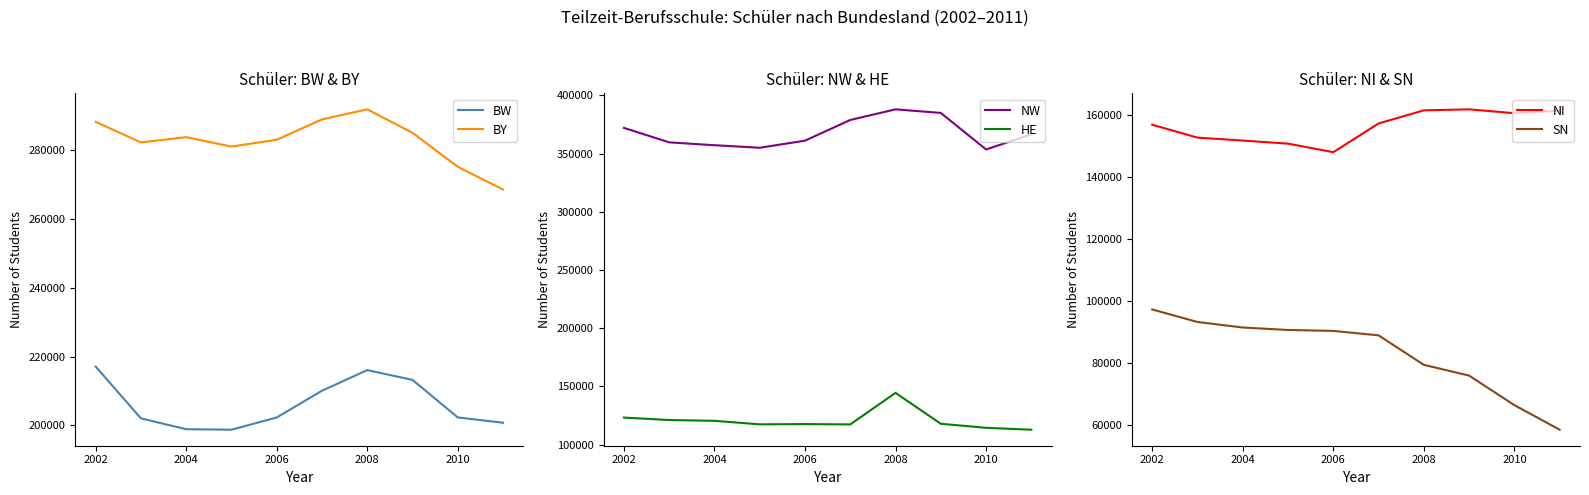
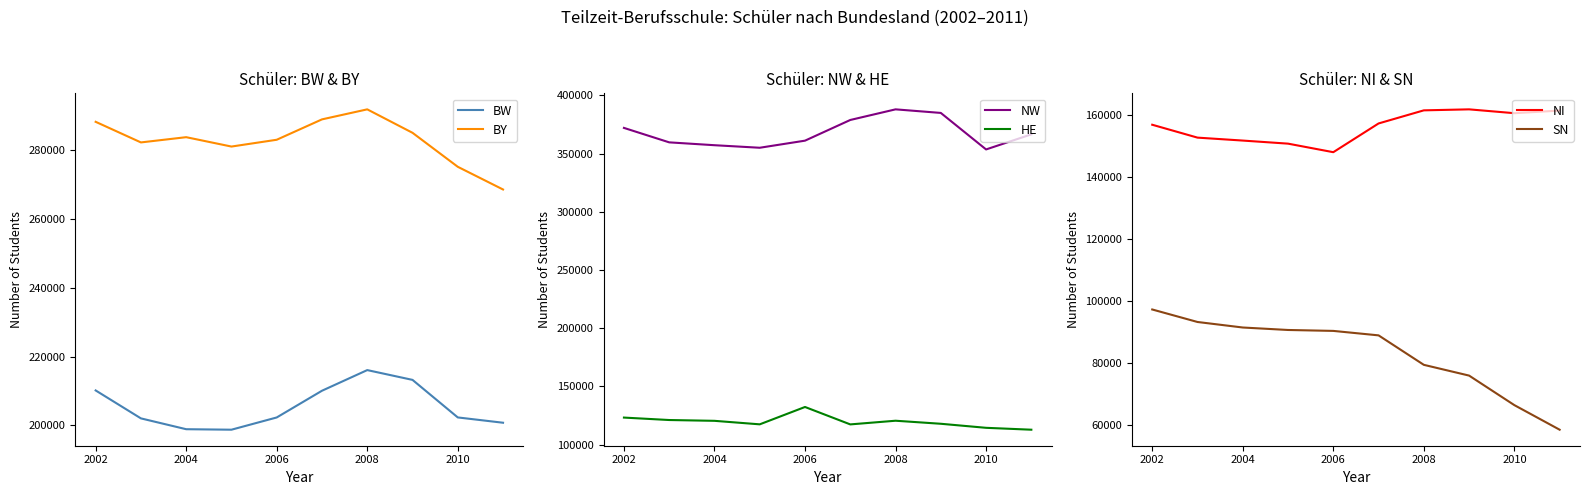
Schüler: BW & BY, BW, 2002: 217000 -> 210000
Schüler: NW & HE, HE, 2006: 118000 -> 132000
Schüler: NW & HE, HE, 2008: 145000 -> 121000
